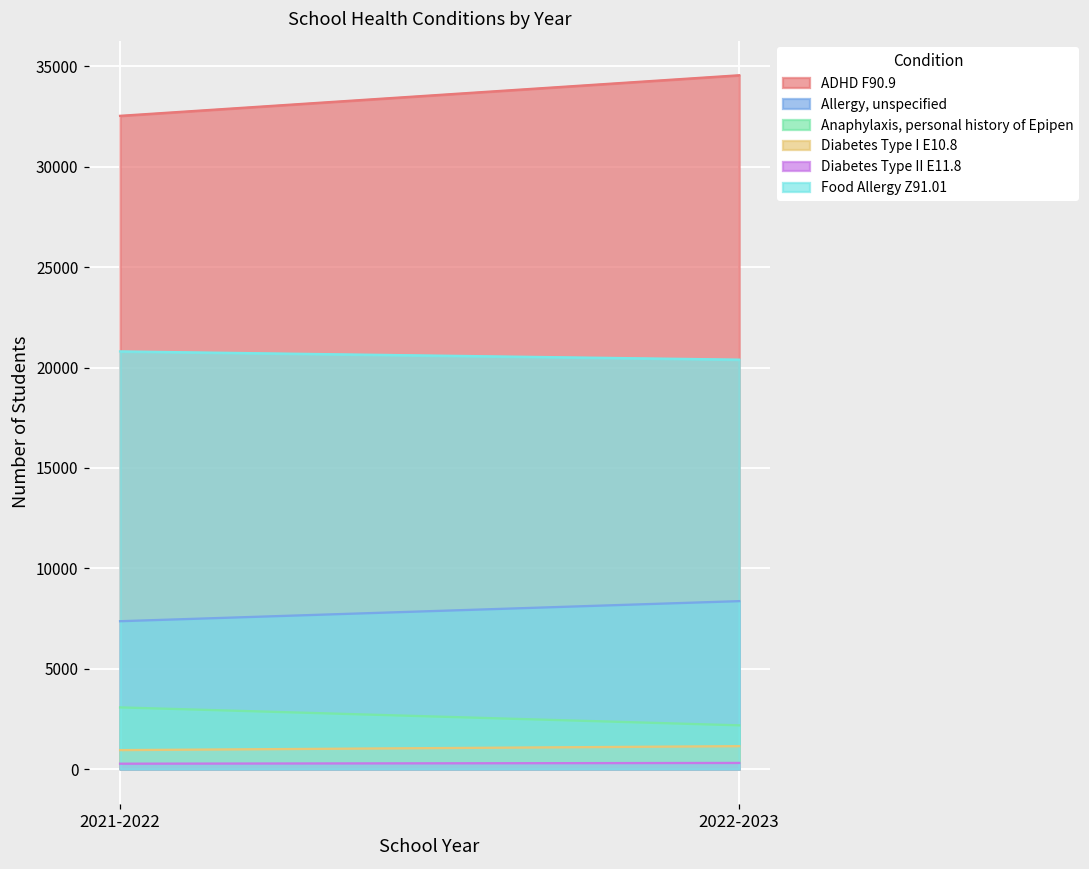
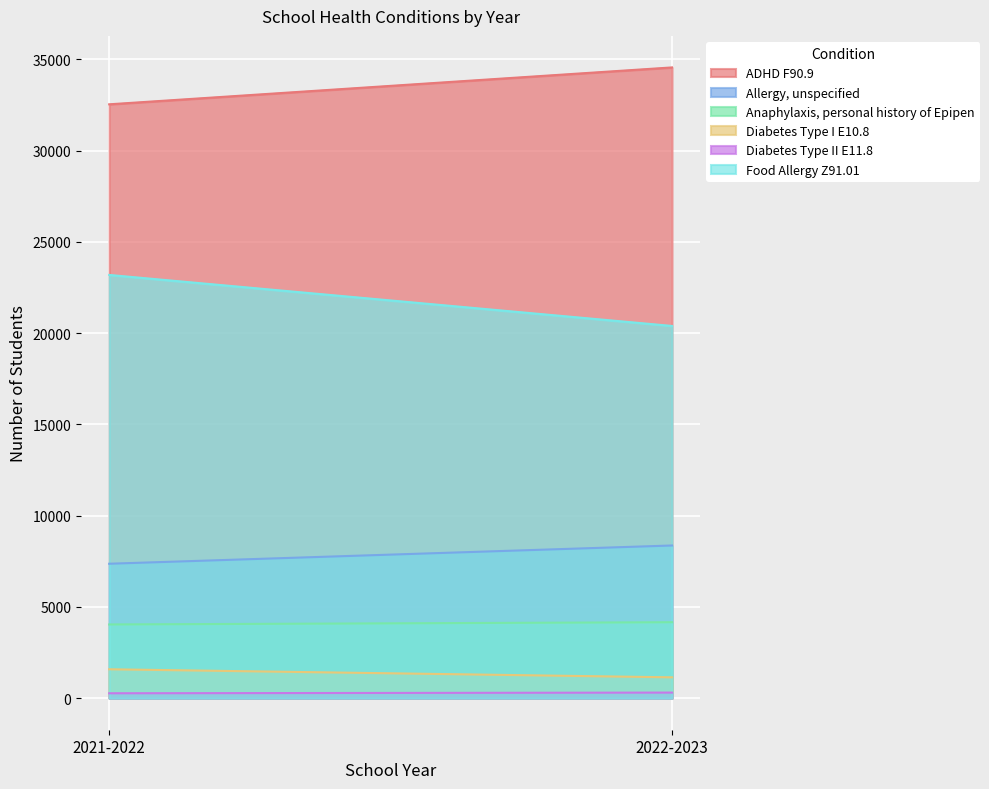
Anaphylaxis, personal history of Epipen, 2021-2022: 3100 -> 4000
Diabetes Type I E10.8, 2021-2022: 900 -> 1600
Food Allergy Z91.01, 2021-2022: 20800 -> 23200
Anaphylaxis, personal history of Epipen, 2022-2023: 2200 -> 4200
